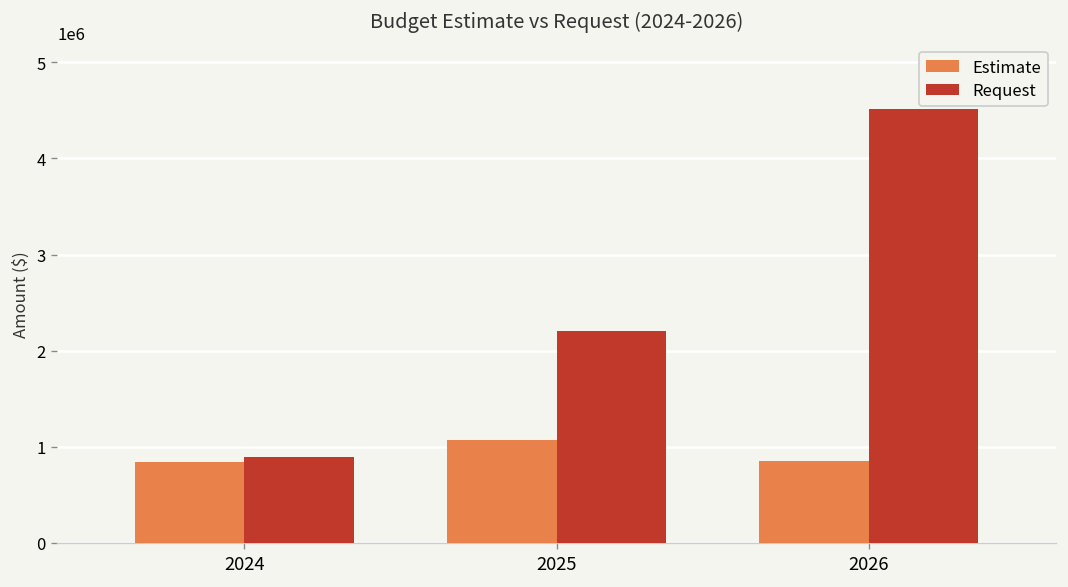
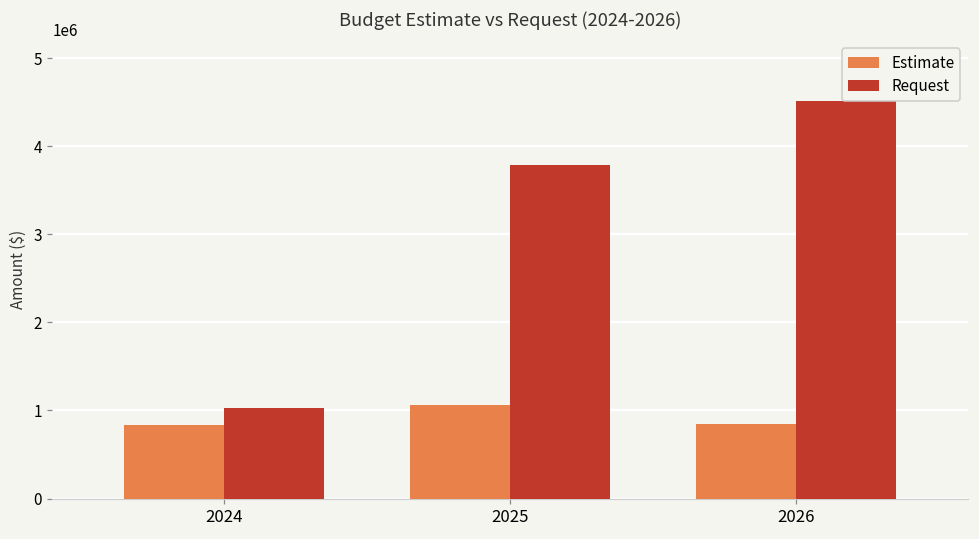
Request, 2024: 900000 -> 1000000
Request, 2025: 2200000 -> 3800000
